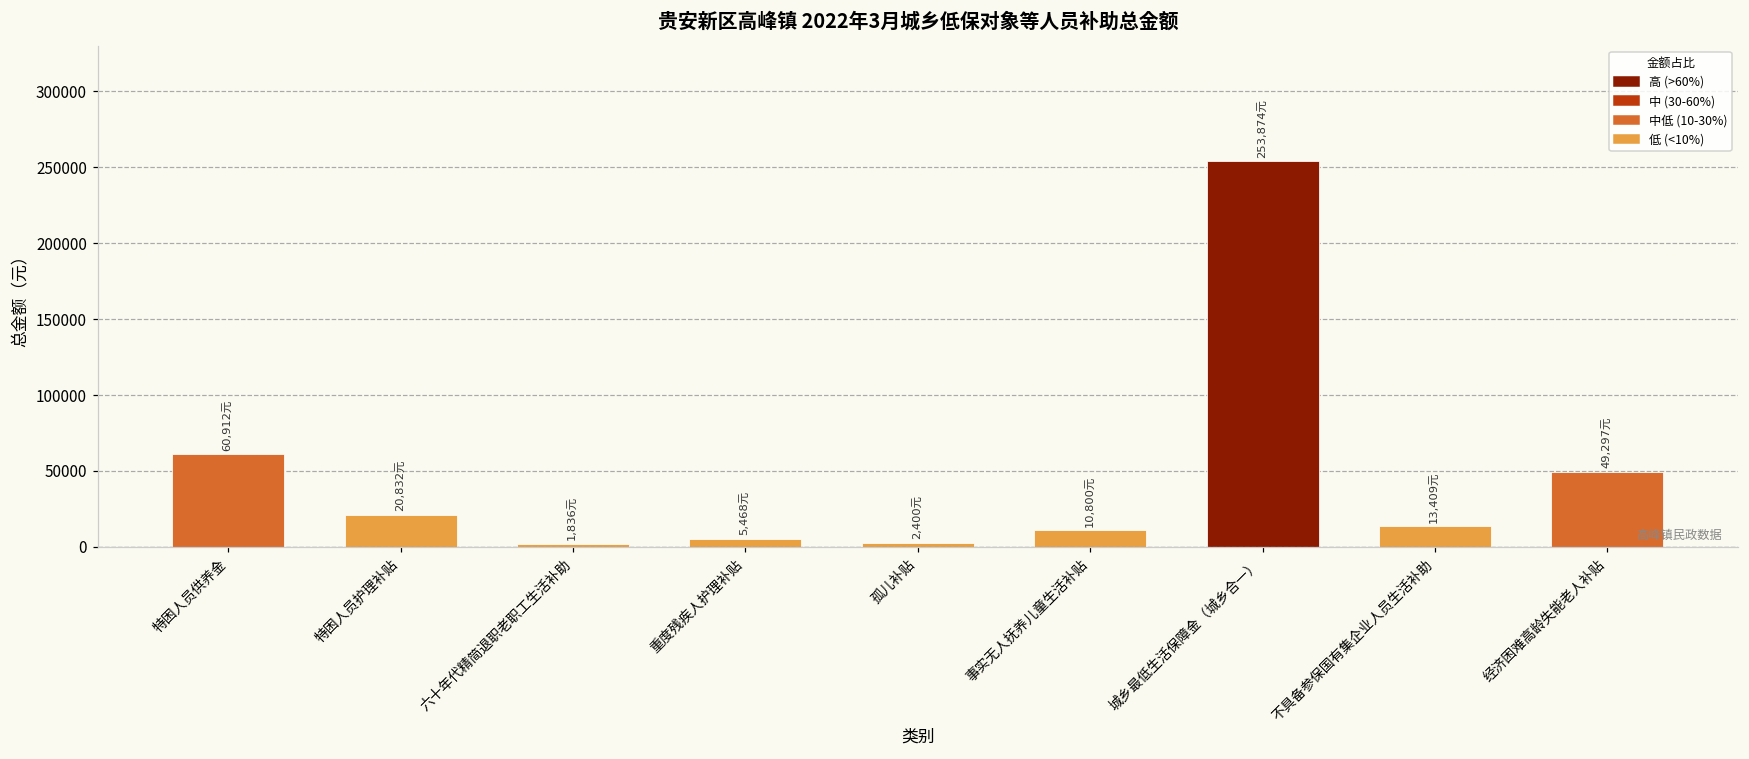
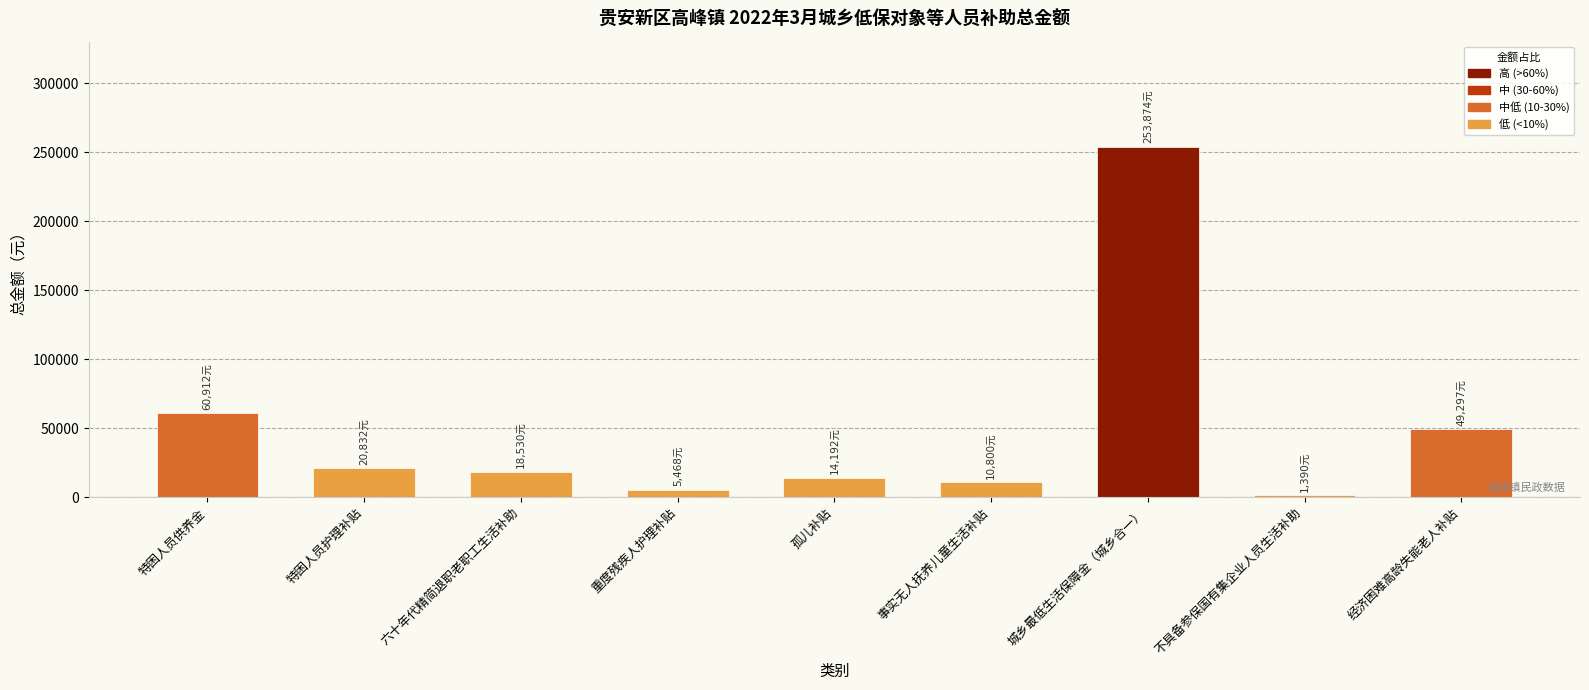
六十年代精简退职老职工生活补助: 1,836元 -> 18,530元
孤儿补贴: 2,400元 -> 14,192元
不具备参保国有集企业人员生活补助: 13,409元 -> 1,390元
